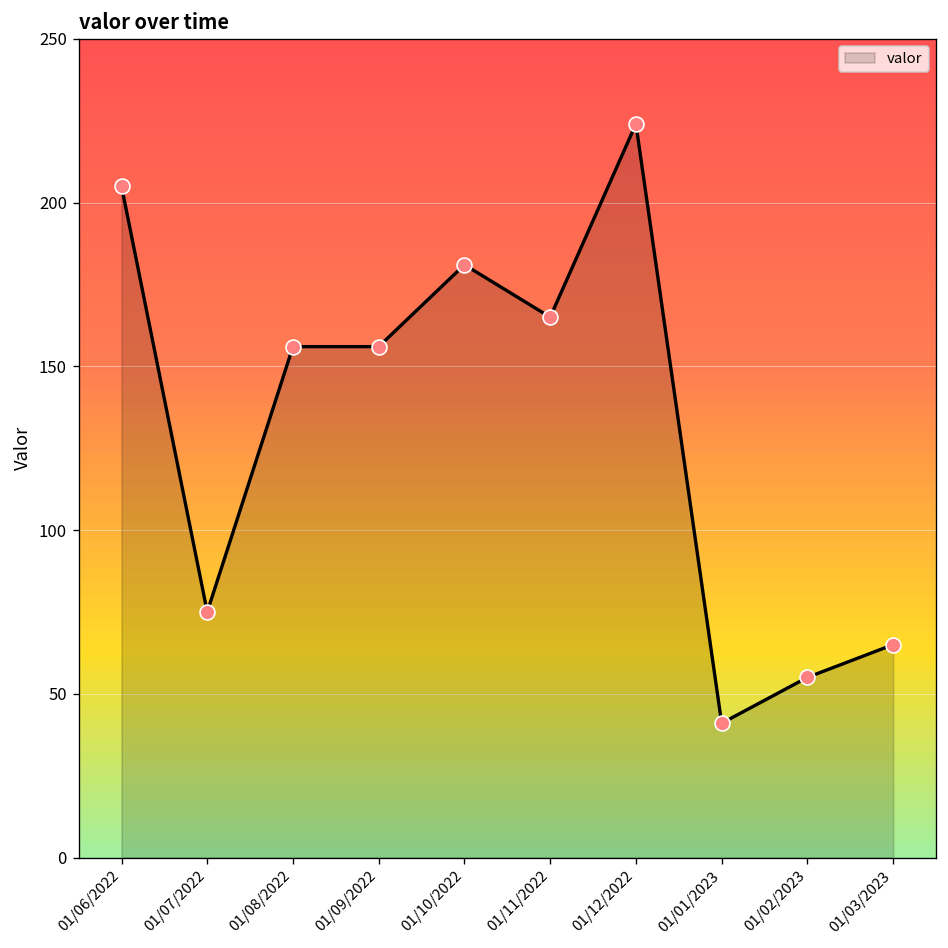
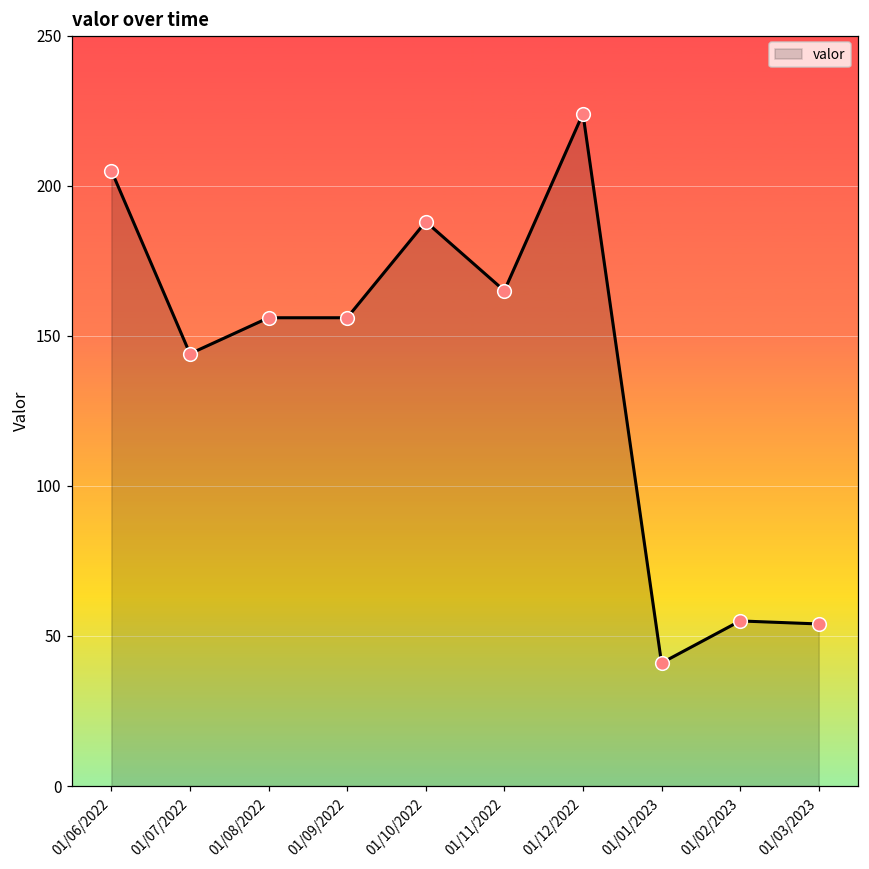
01/07/2022: 75 -> 144
01/10/2022: 181 -> 188
01/03/2023: 65 -> 54
